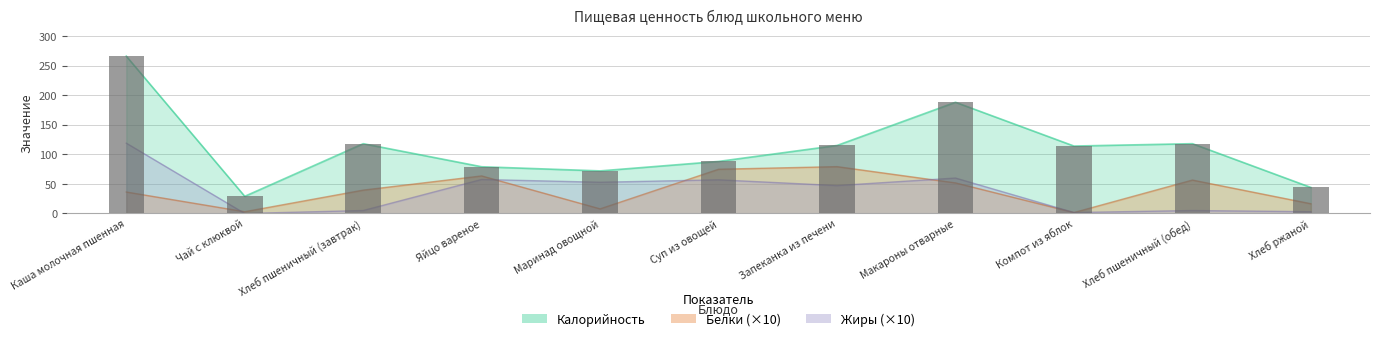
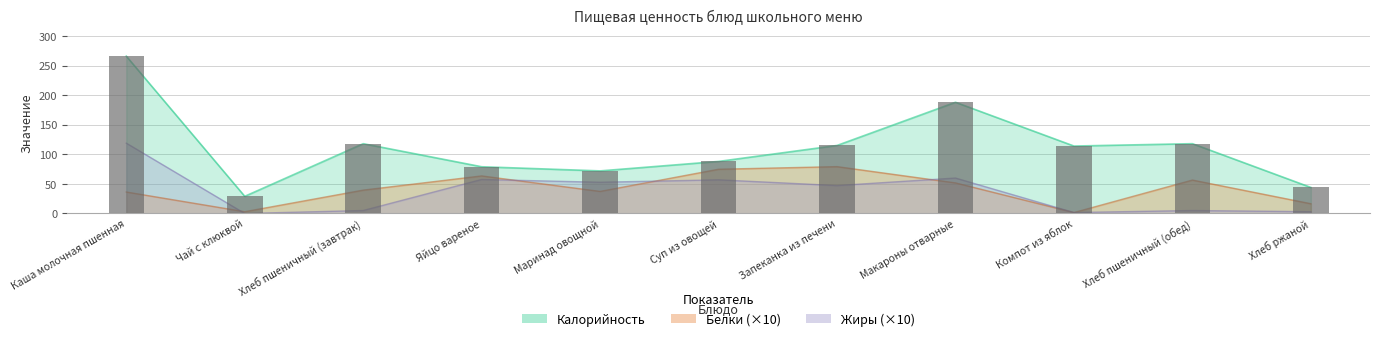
Белки (×10), Маринад овощной: 10 -> 40
